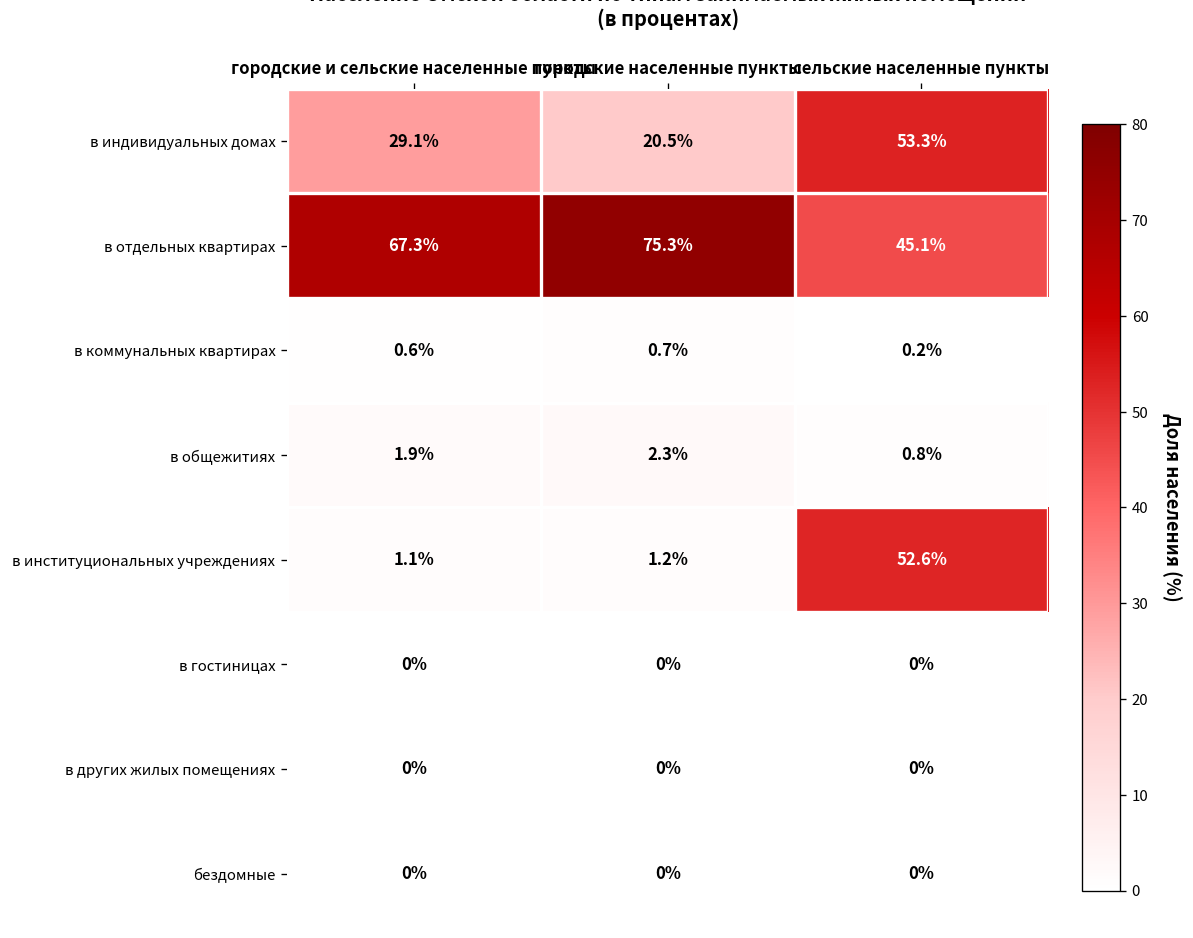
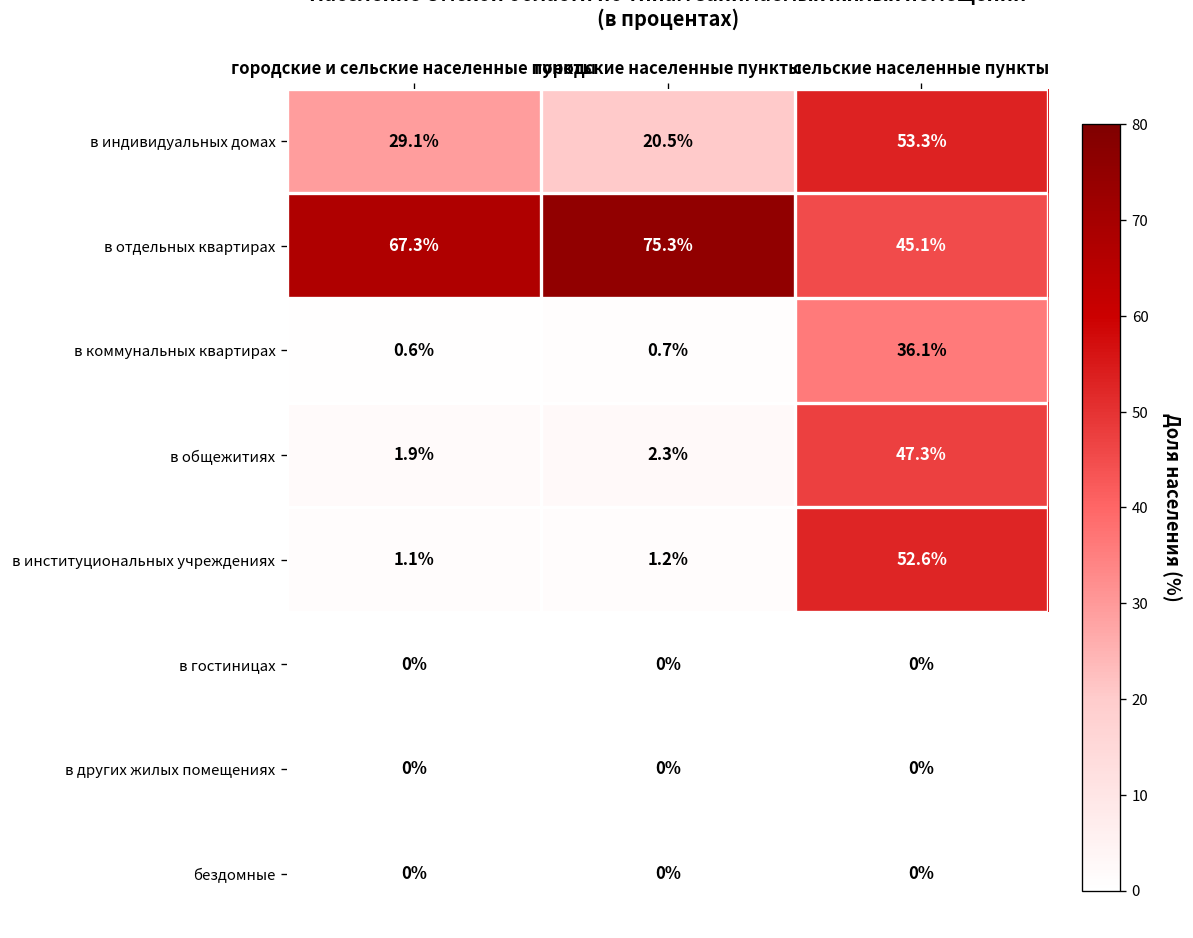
в коммунальных квартирах, сельские населенные пункты: 0.2% -> 36.1%
в общежитиях, сельские населенные пункты: 0.8% -> 47.3%
